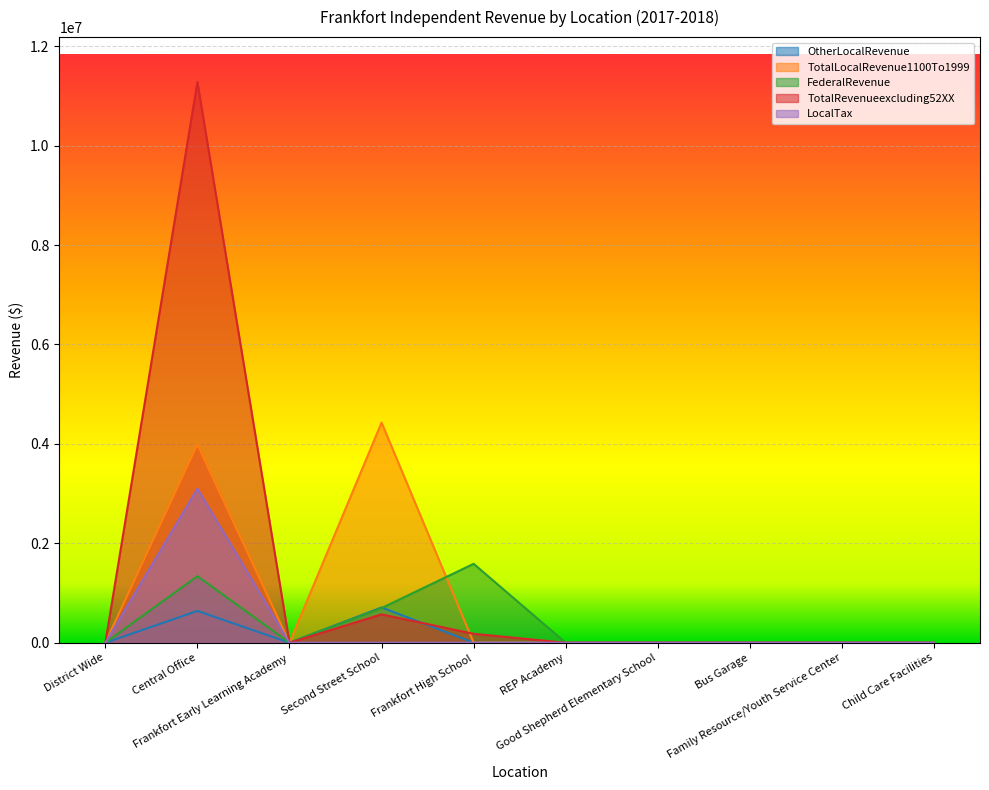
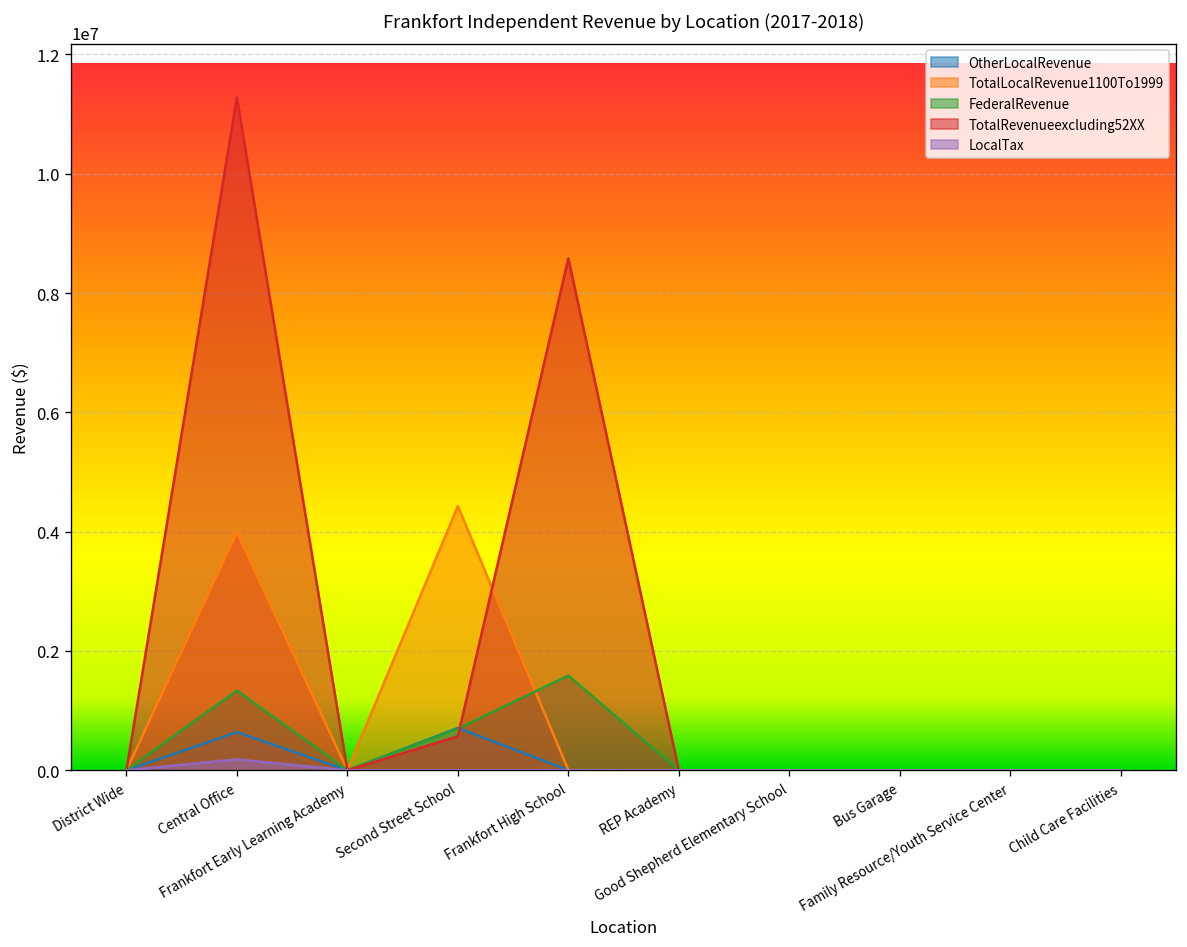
LocalTax, Central Office: 3100000 -> 200000
TotalRevenueexcluding52XX, Frankfort High School: 200000 -> 8600000
